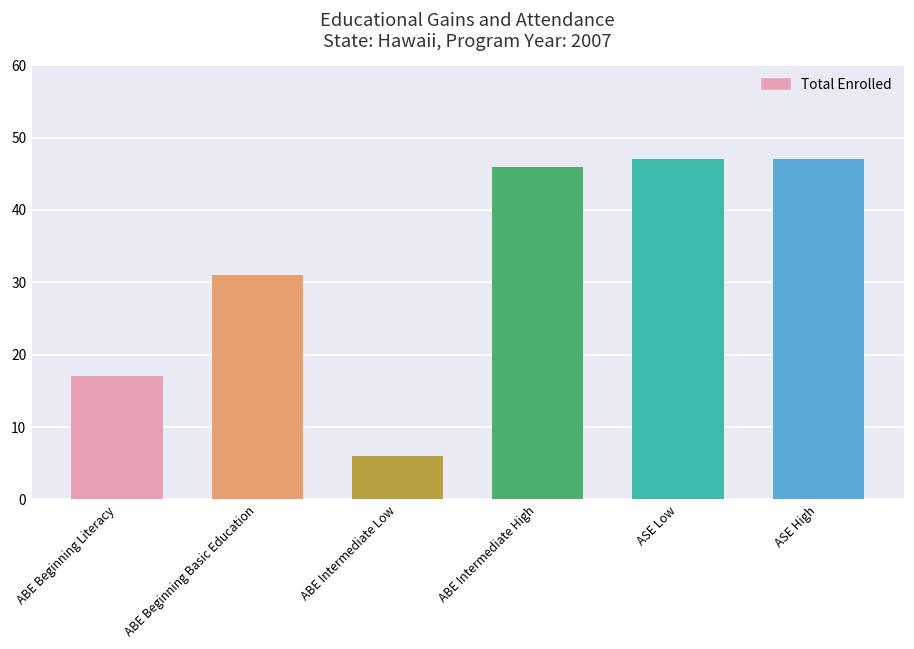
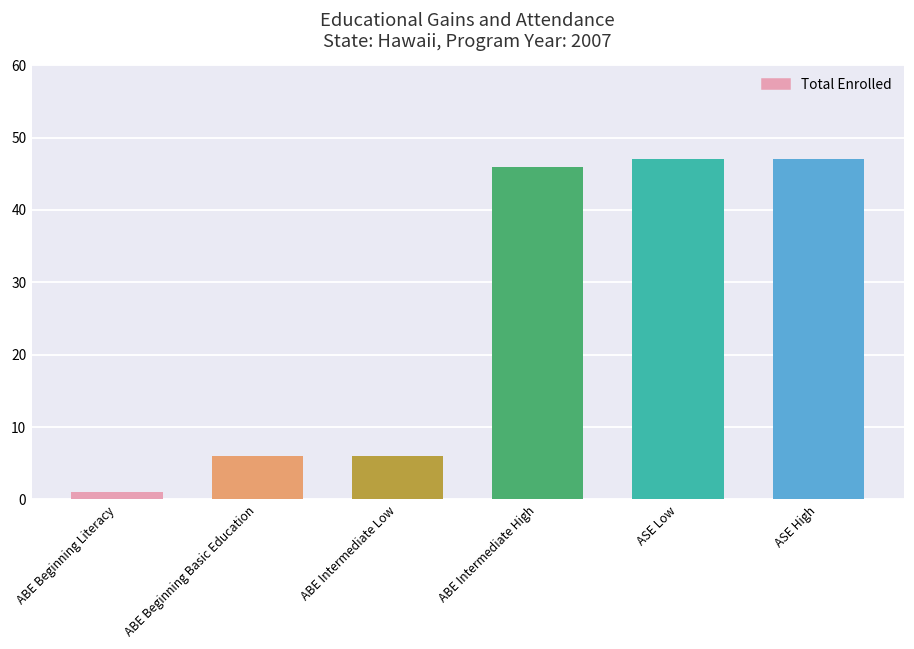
ABE Beginning Literacy: 17 -> 1
ABE Beginning Basic Education: 31 -> 6
